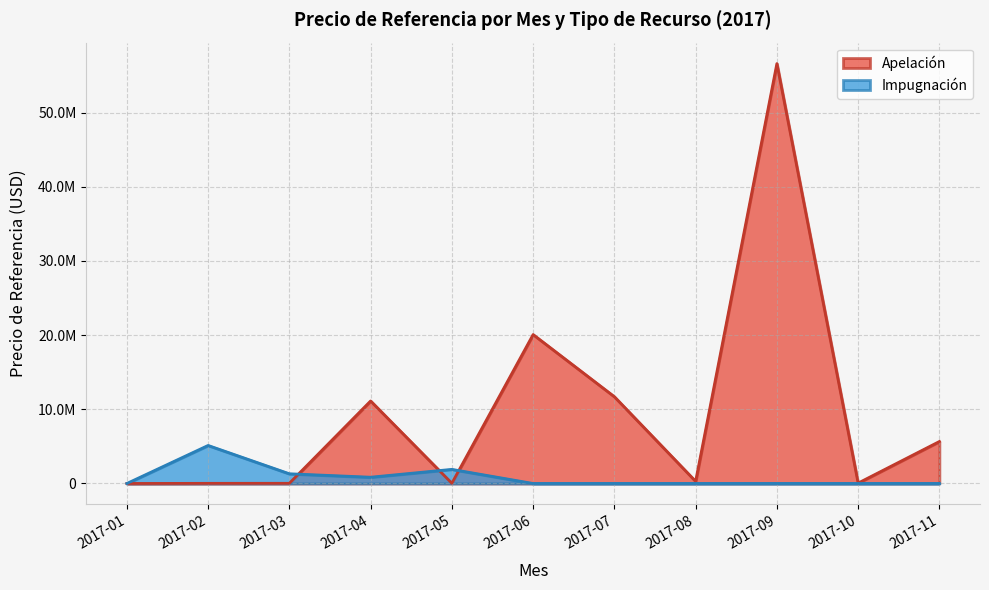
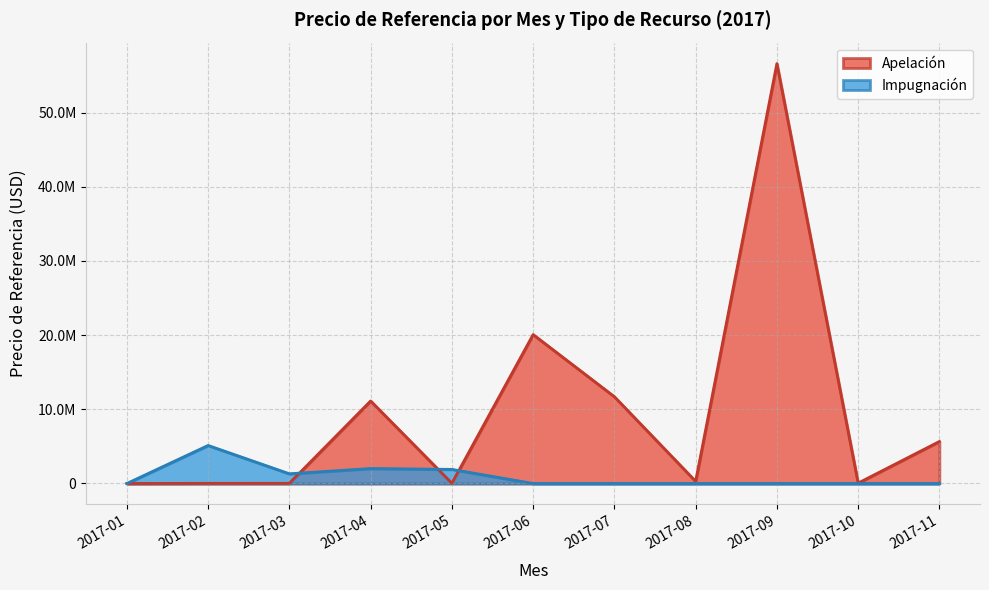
Impugnación, 2017-04: 1000000 -> 2000000
